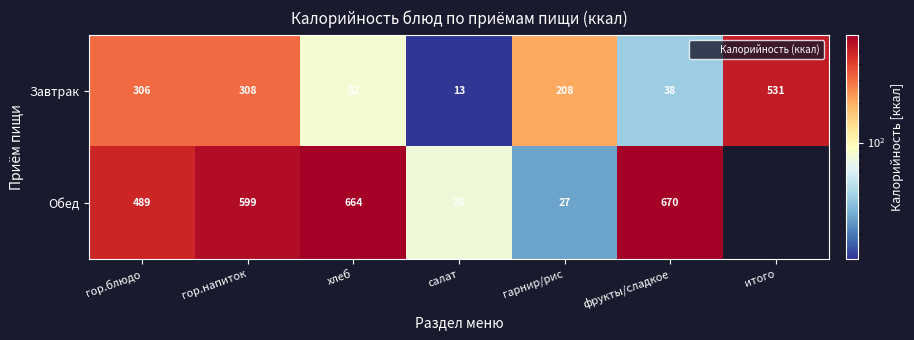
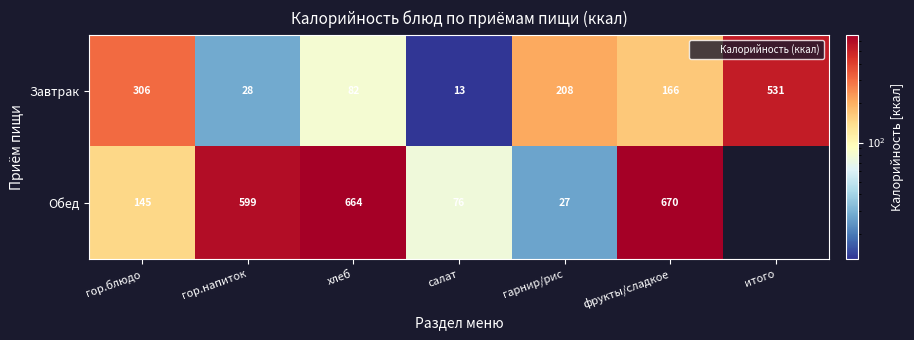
Завтрак, гор.напиток: 308 -> 28
Завтрак, фрукты/сладкое: 38 -> 166
Обед, гор.блюдо: 489 -> 145
